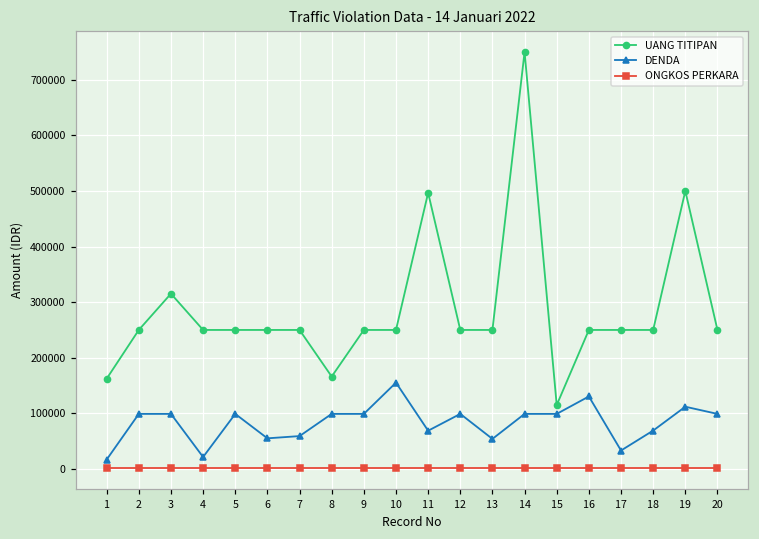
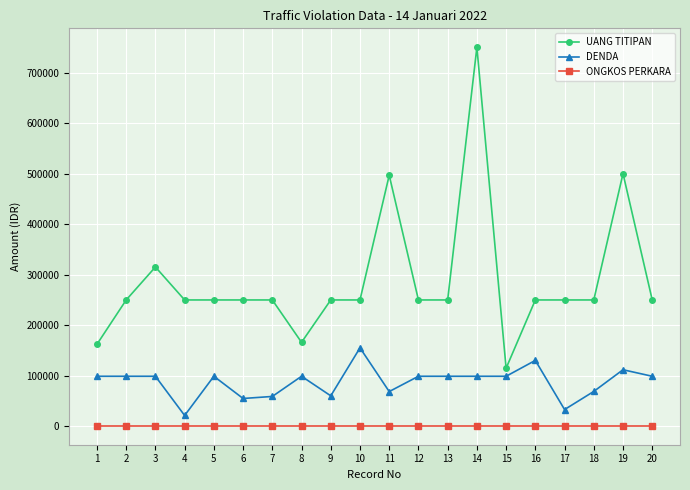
DENDA, 1: 20000 -> 100000
DENDA, 9: 100000 -> 60000
DENDA, 13: 50000 -> 100000
